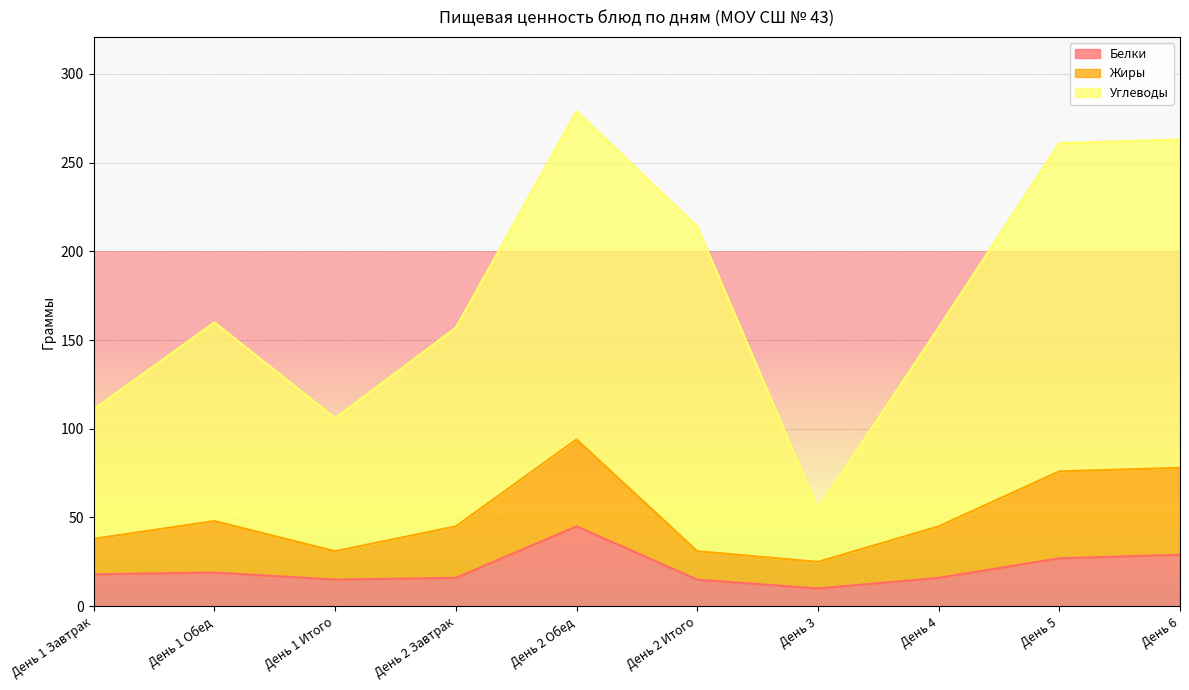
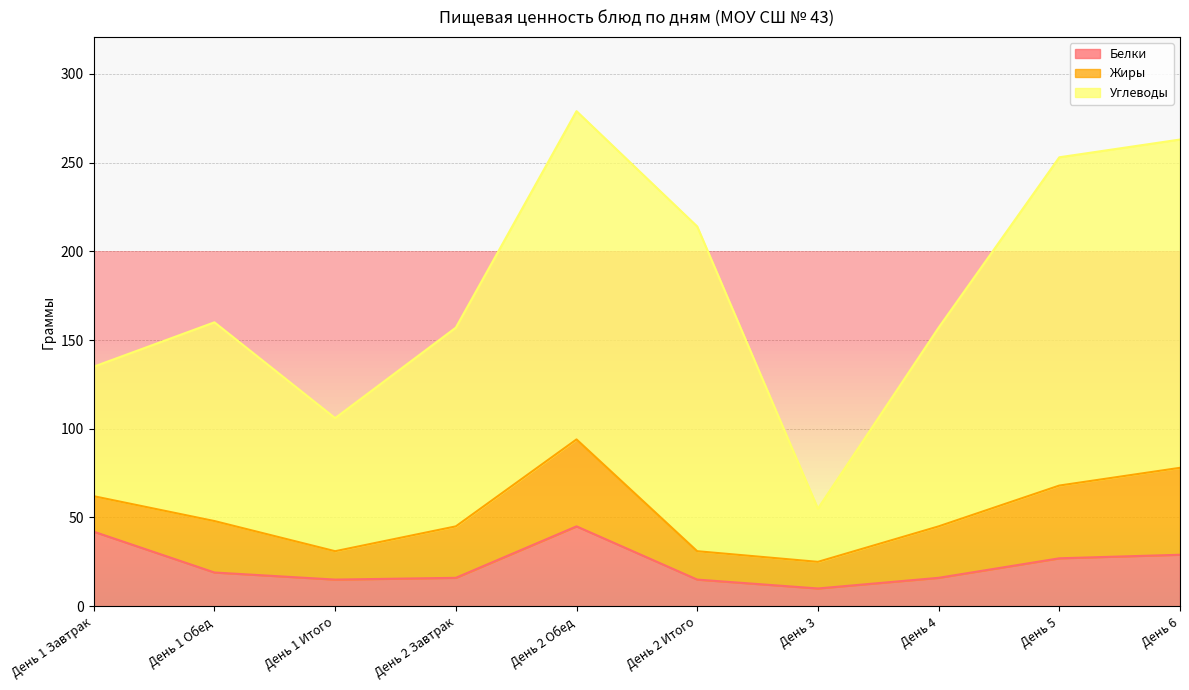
Белки, День 1 Завтрак: 18 -> 42
Жиры, День 5: 49 -> 41
